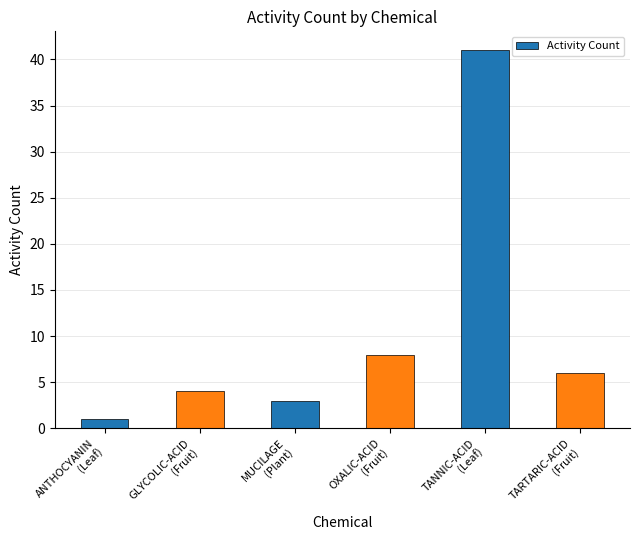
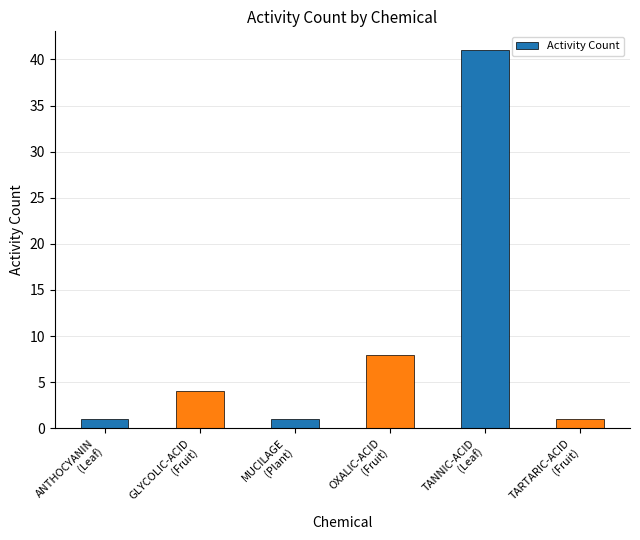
MUCILAGE (Plant): 3 -> 1
TARTARIC-ACID (Fruit): 6 -> 1
